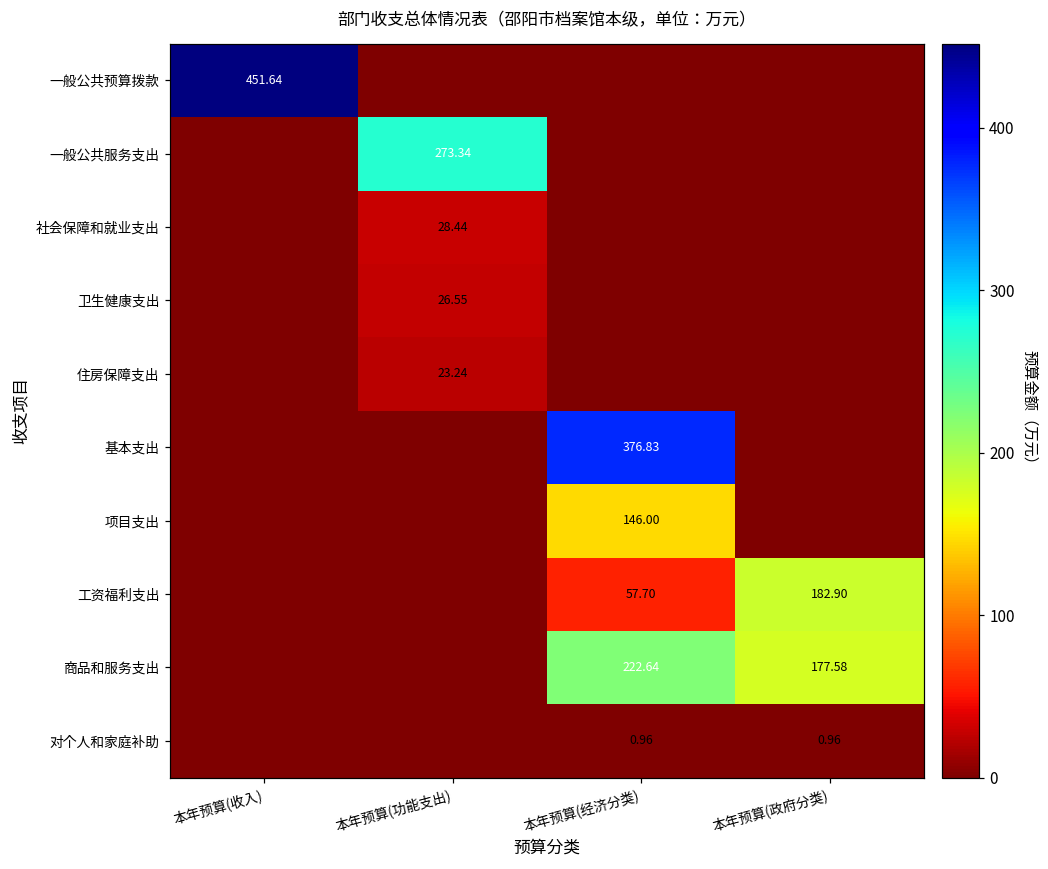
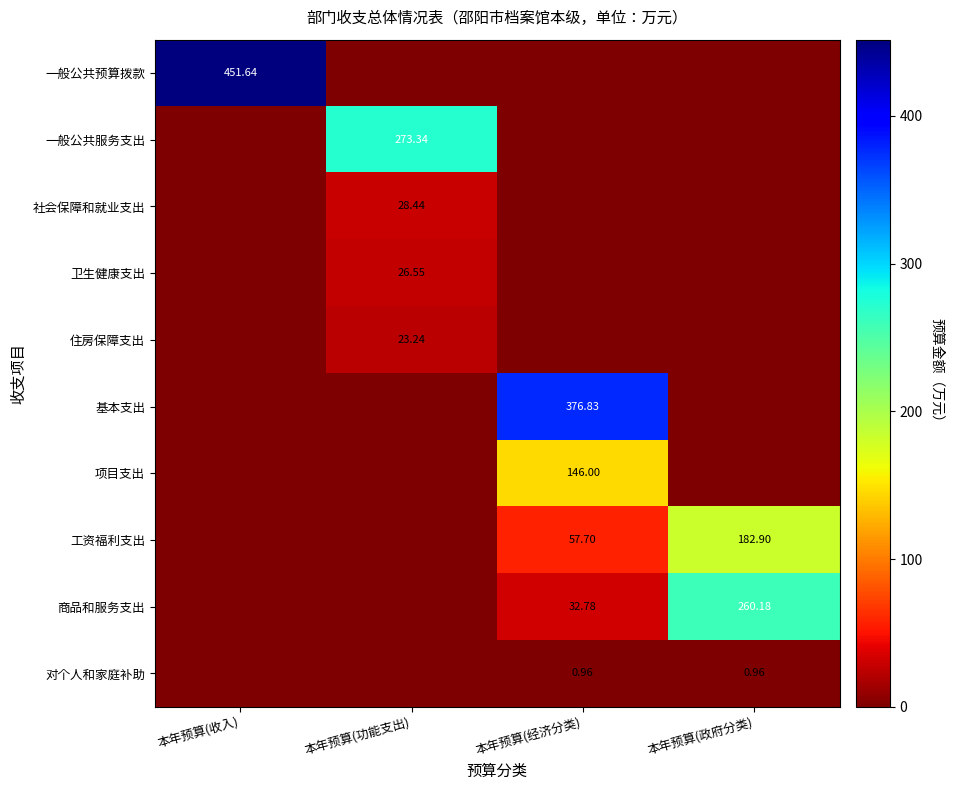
商品和服务支出, 本年预算(经济分类): 222.64 -> 32.78
商品和服务支出, 本年预算(政府分类): 177.58 -> 260.18
